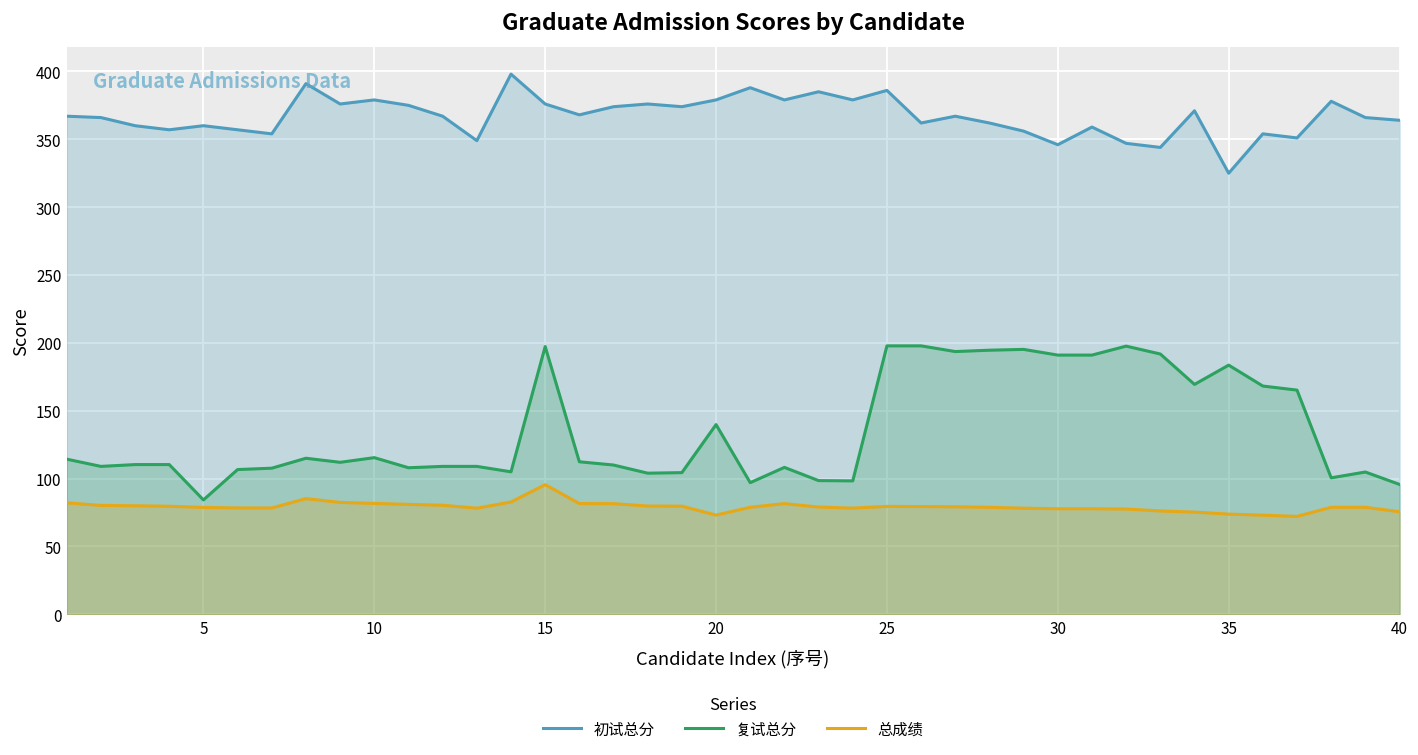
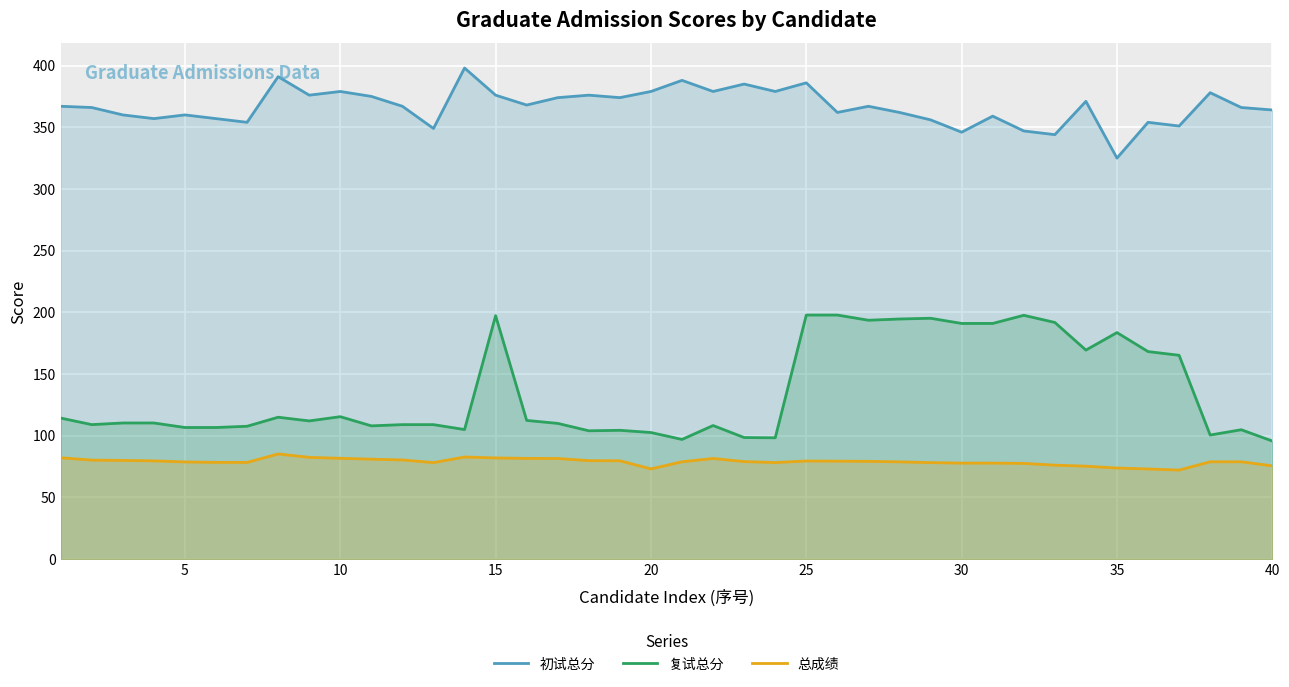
复试总分, 5: 84 -> 107
总成绩, 15: 96 -> 82
复试总分, 20: 140 -> 103
